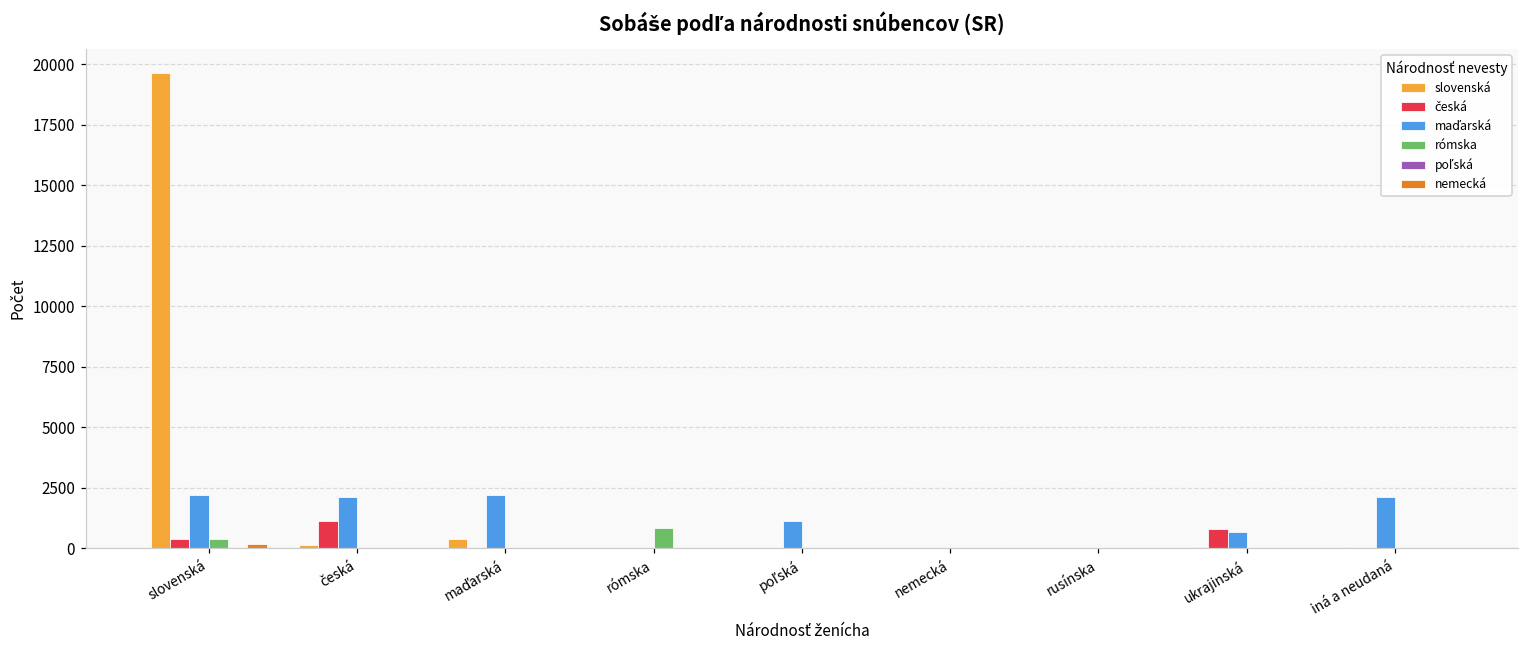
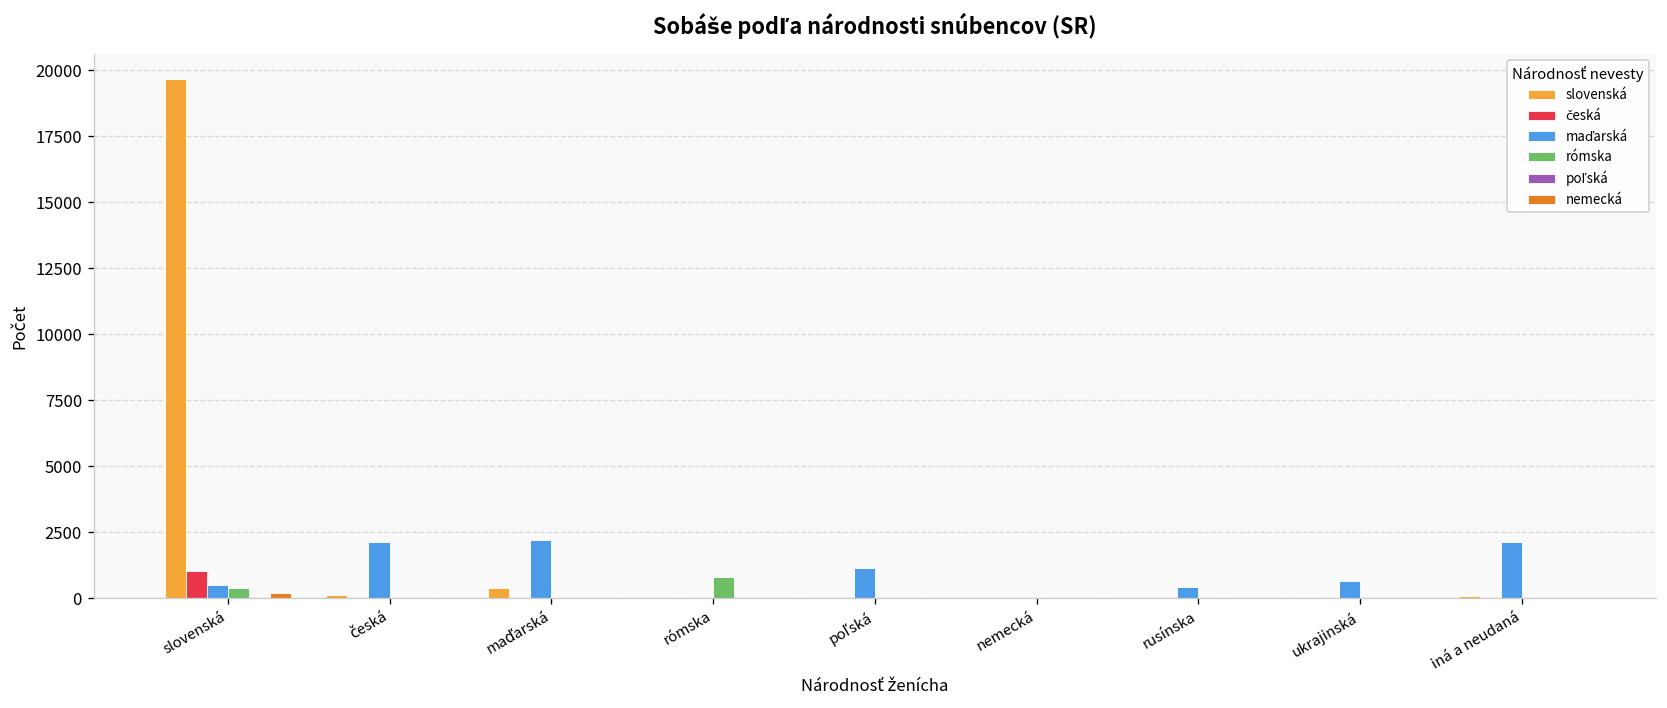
česká, slovenská: 400 -> 1000
maďarská, slovenská: 2200 -> 500
česká, česká: 1100 -> 0
maďarská, rusínska: 0 -> 400
česká, ukrajinská: 800 -> 0
